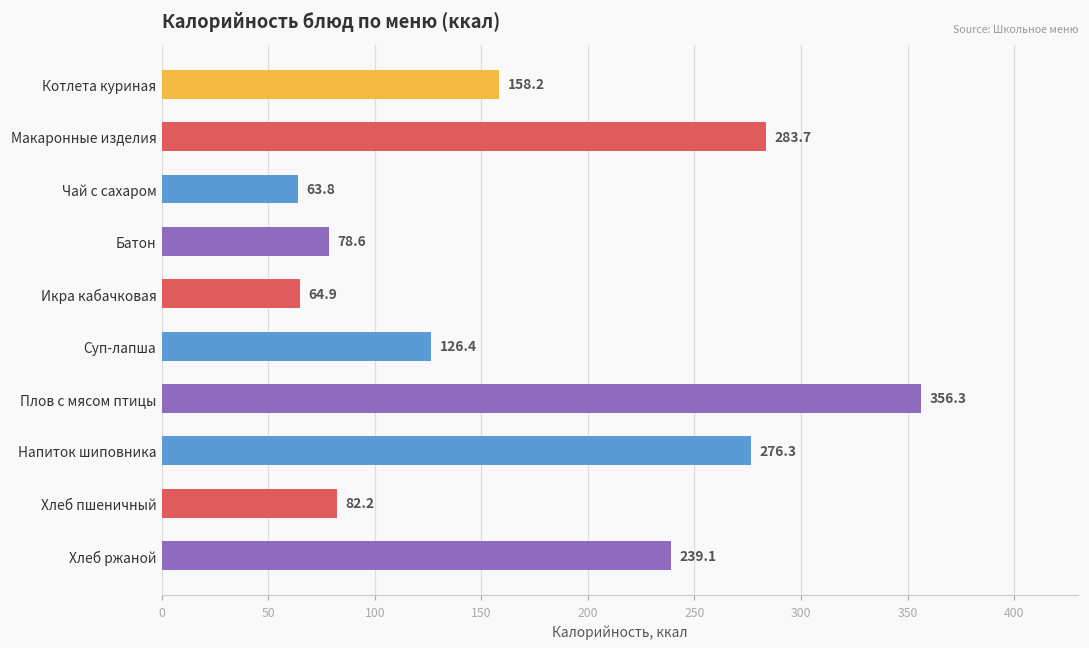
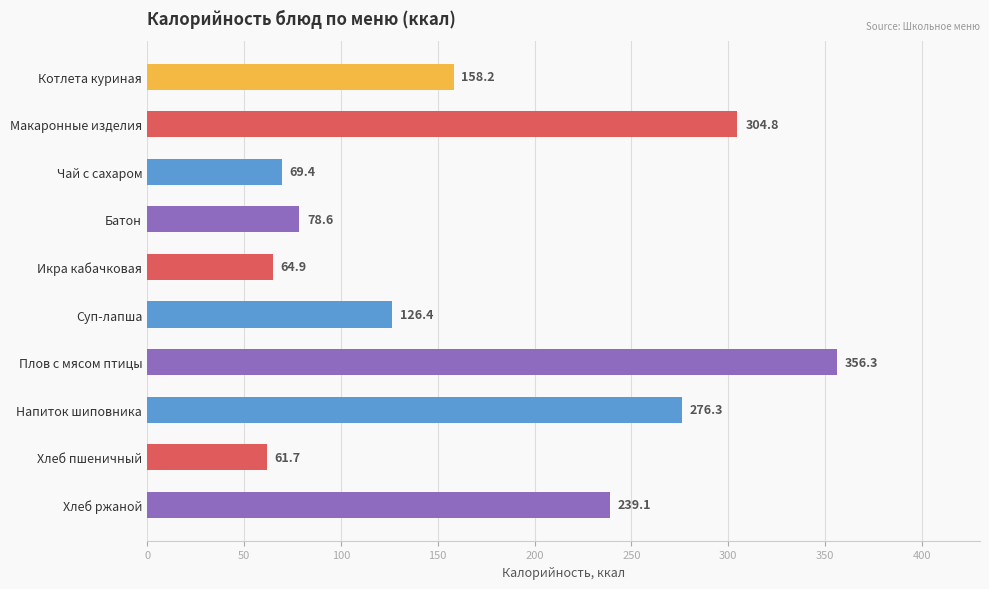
Макаронные изделия: 283.7 -> 304.8
Чай с сахаром: 63.8 -> 69.4
Хлеб пшеничный: 82.2 -> 61.7
